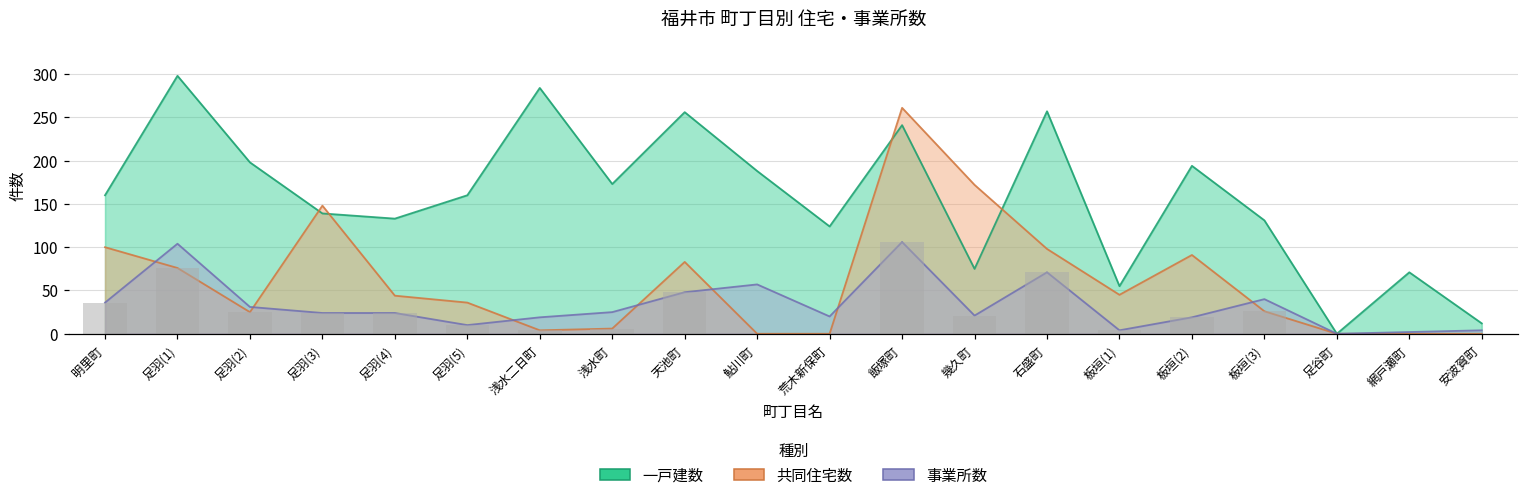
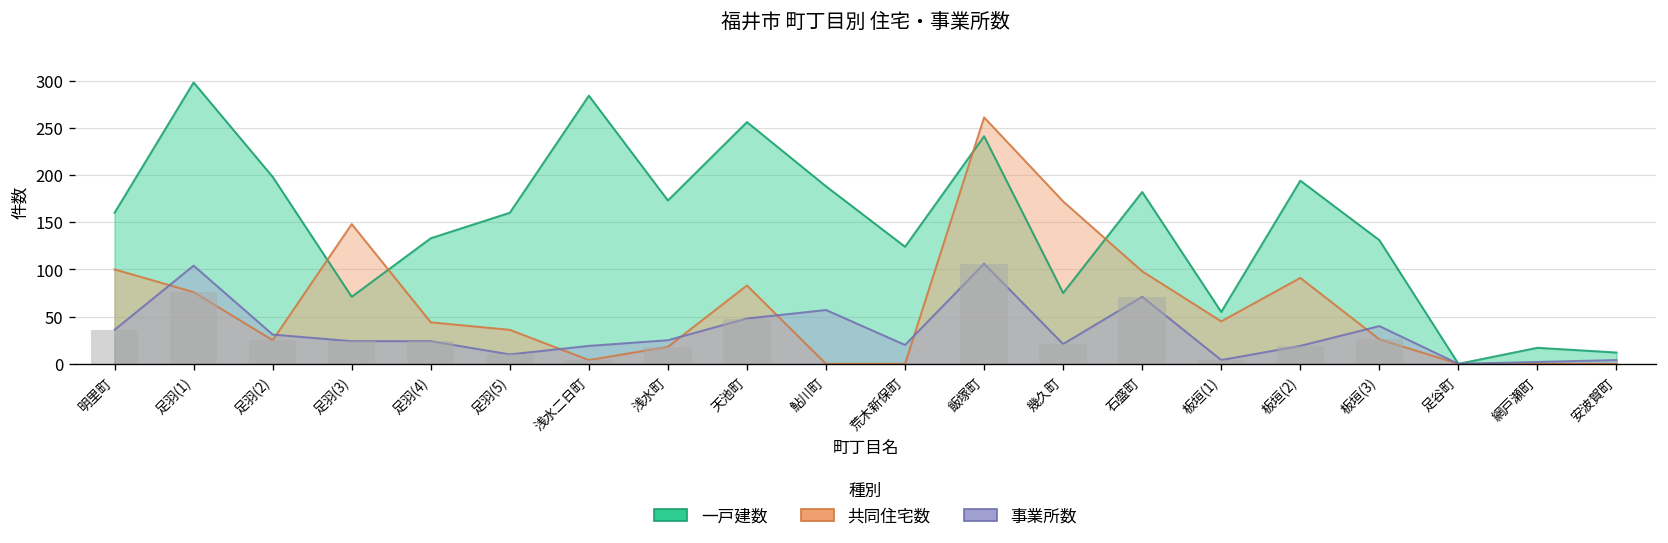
一戸建数, 足羽(3): 140 -> 70
共同住宅数, 浅水町: 10 -> 20
一戸建数, 石盛町: 260 -> 180
一戸建数, 網戸瀬町: 70 -> 20
